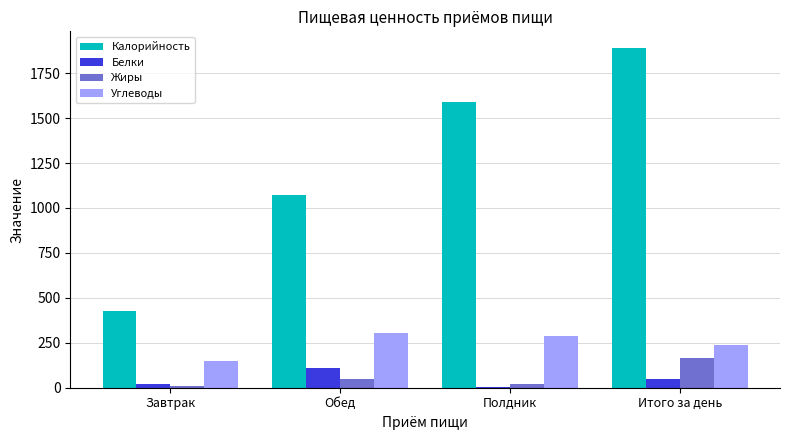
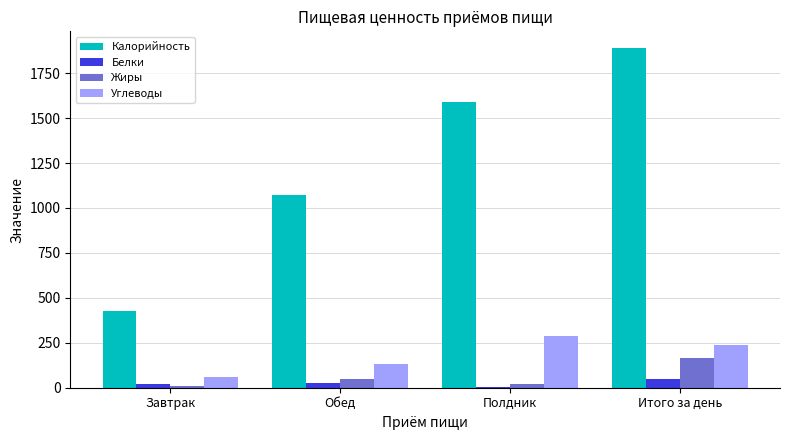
Углеводы, Завтрак: 150 -> 60
Белки, Обед: 110 -> 30
Углеводы, Обед: 300 -> 130
